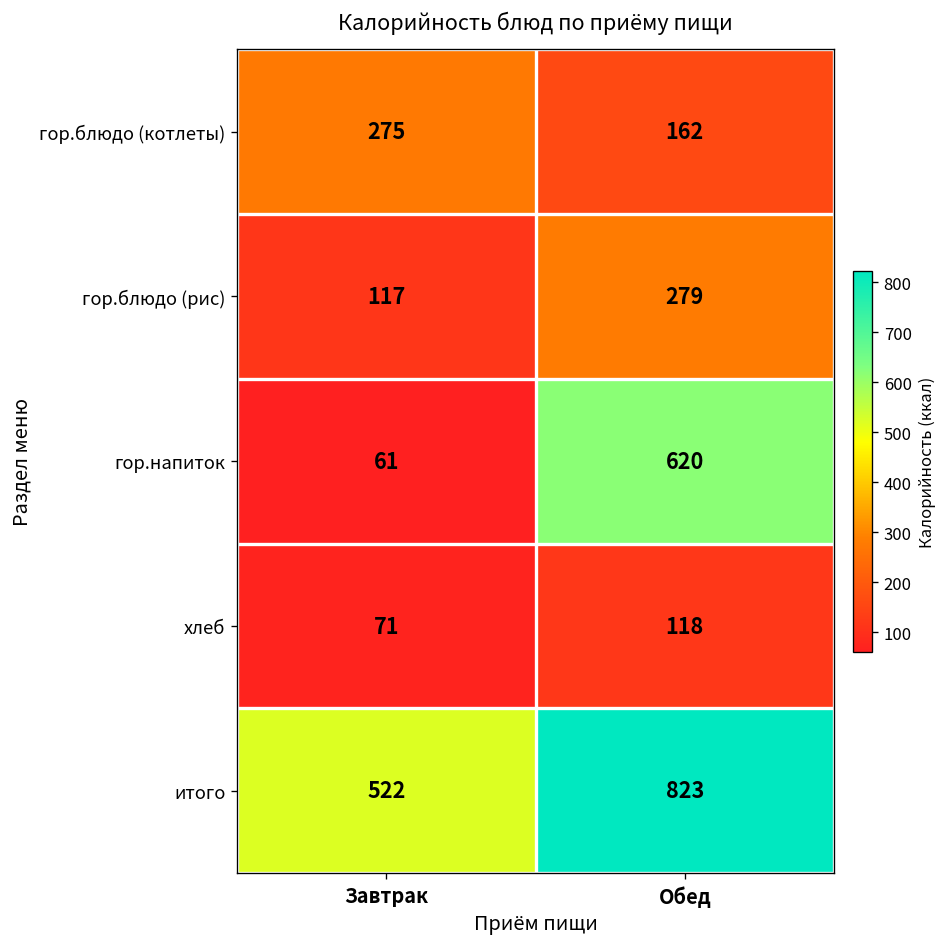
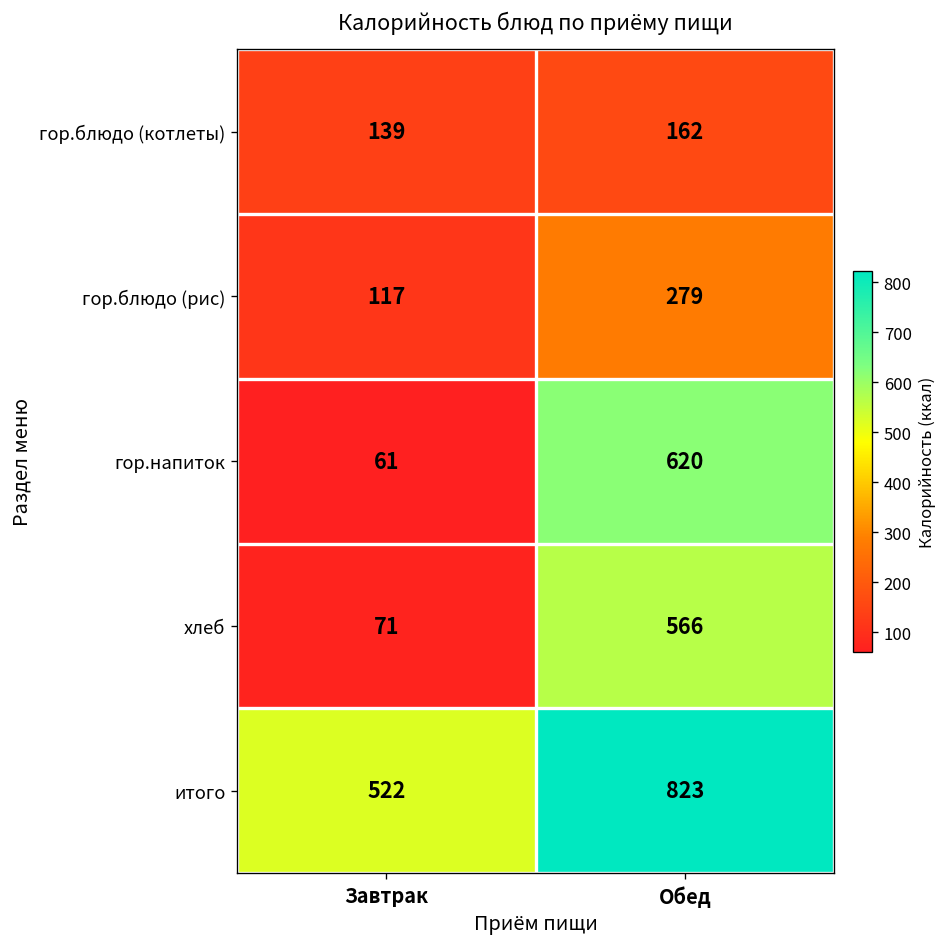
гор.блюдо (котлеты), Завтрак: 275 -> 139
хлеб, Обед: 118 -> 566
